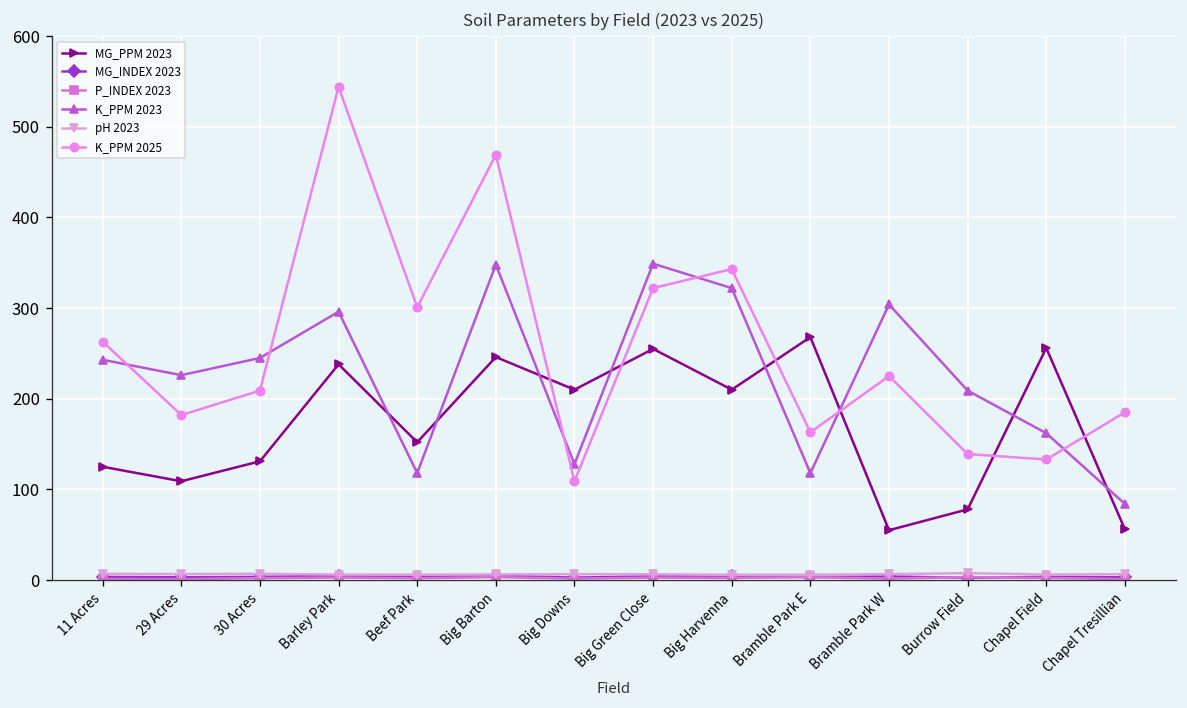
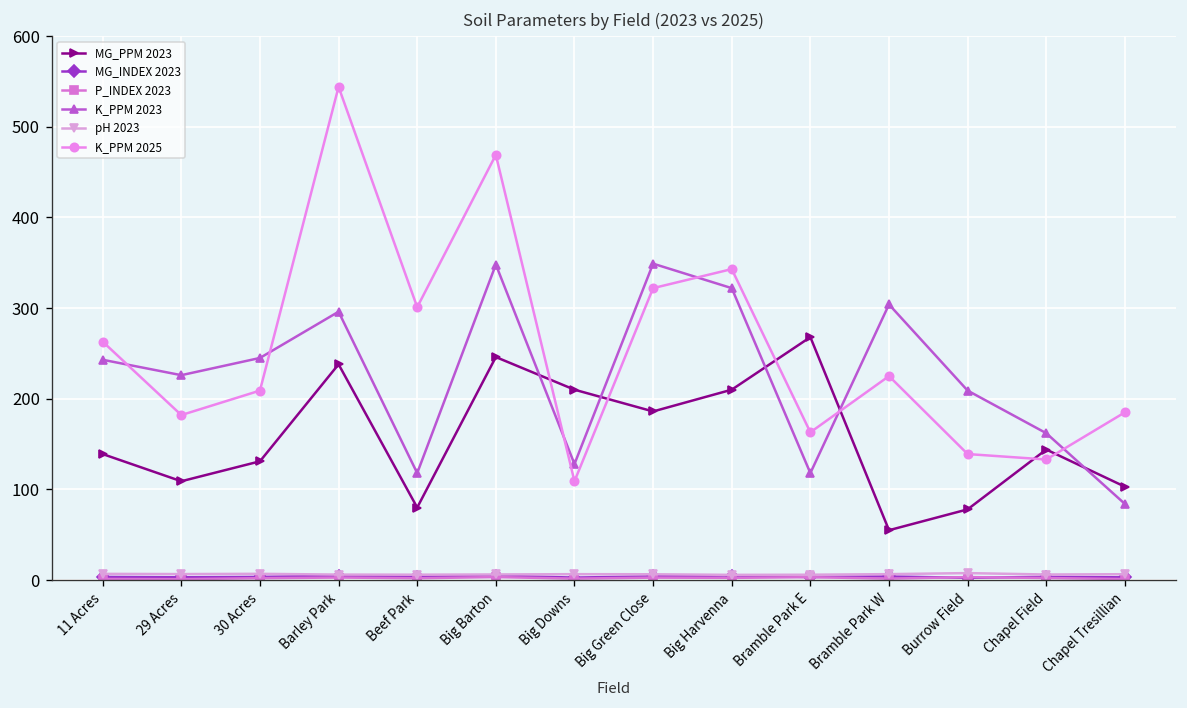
MG_PPM 2023, 11 Acres: 130 -> 140
MG_PPM 2023, Beef Park: 150 -> 80
MG_PPM 2023, Big Green Close: 260 -> 190
MG_PPM 2023, Chapel Field: 260 -> 140
MG_PPM 2023, Chapel Tresillian: 60 -> 100
